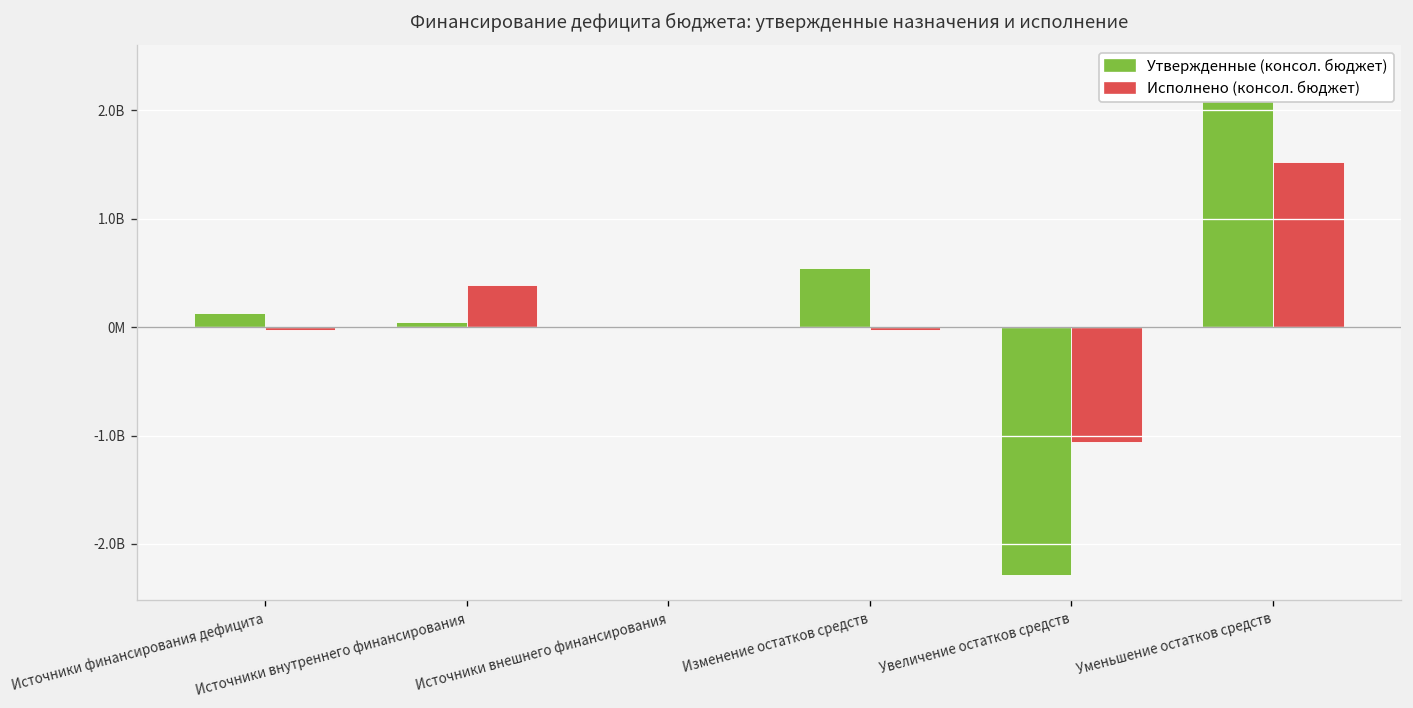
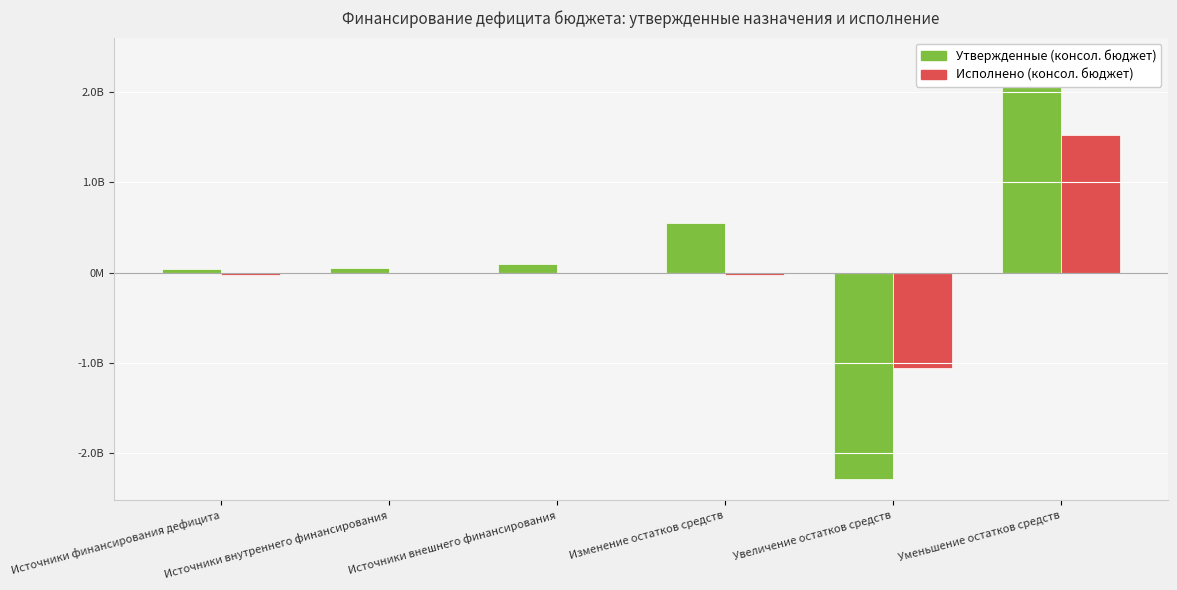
Утвержденные (консол. бюджет), Источники финансирования дефицита: 100000000 -> 0
Исполнено (консол. бюджет), Источники внутреннего финансирования: 400000000 -> 0
Утвержденные (консол. бюджет), Источники внешнего финансирования: 0 -> 100000000
